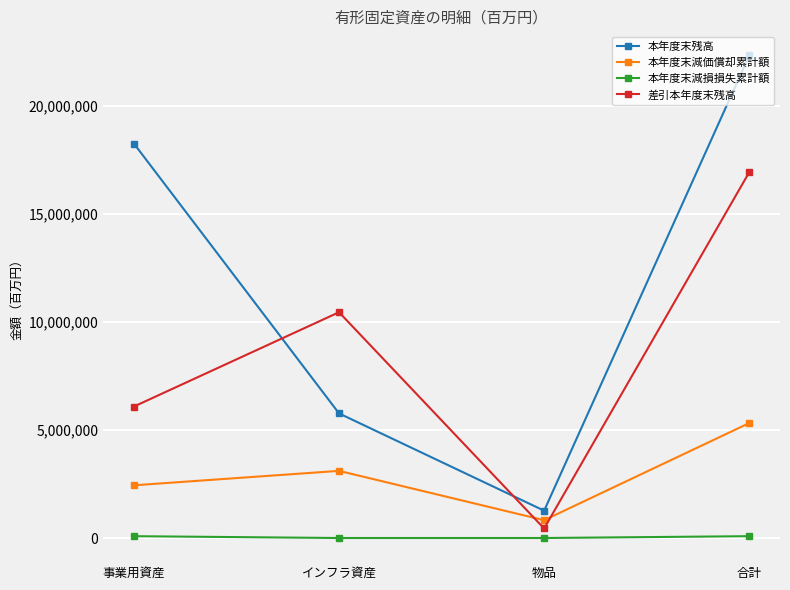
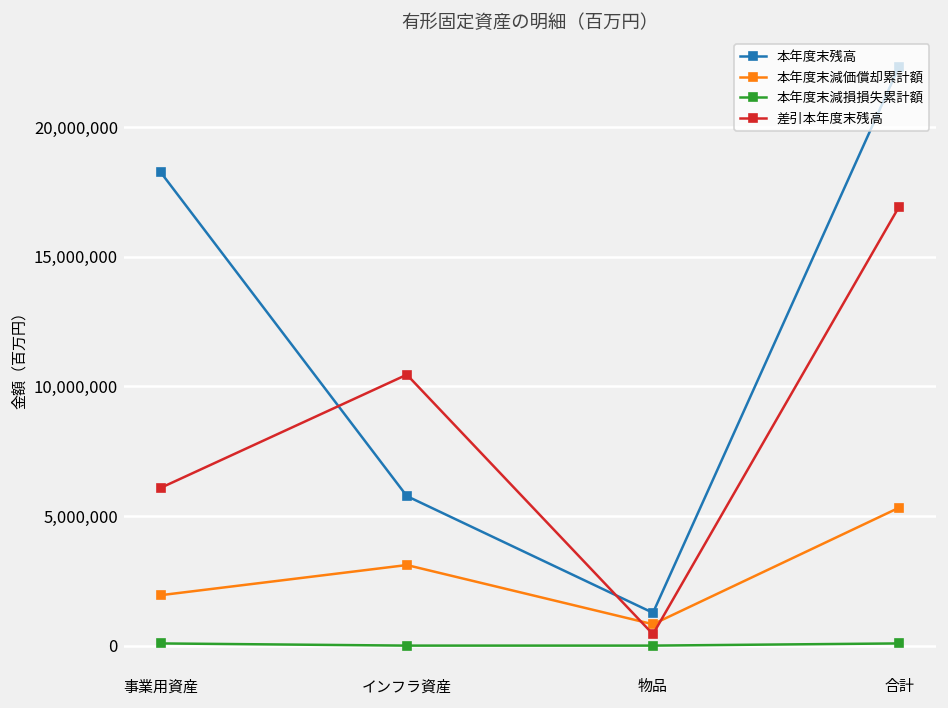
本年度末減価償却累計額, 事業用資産: 2,400,000 -> 1,900,000
